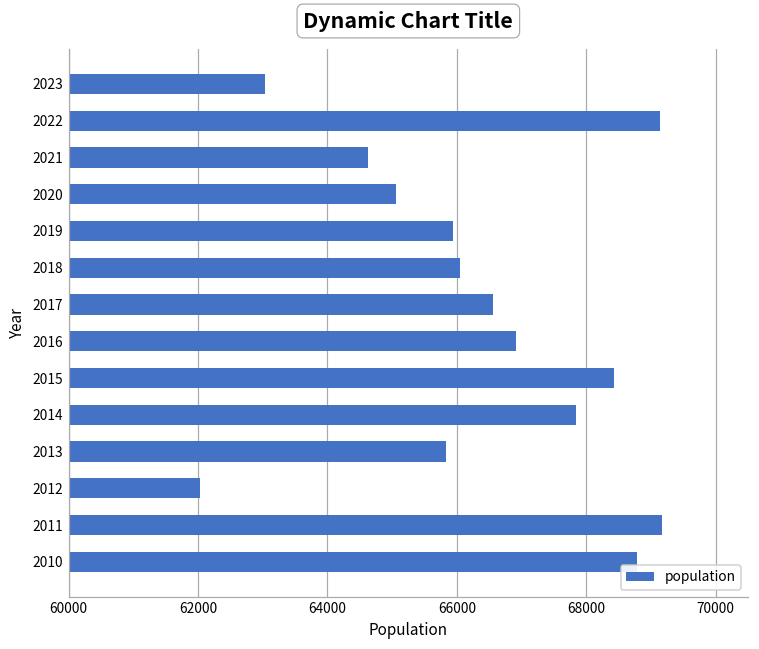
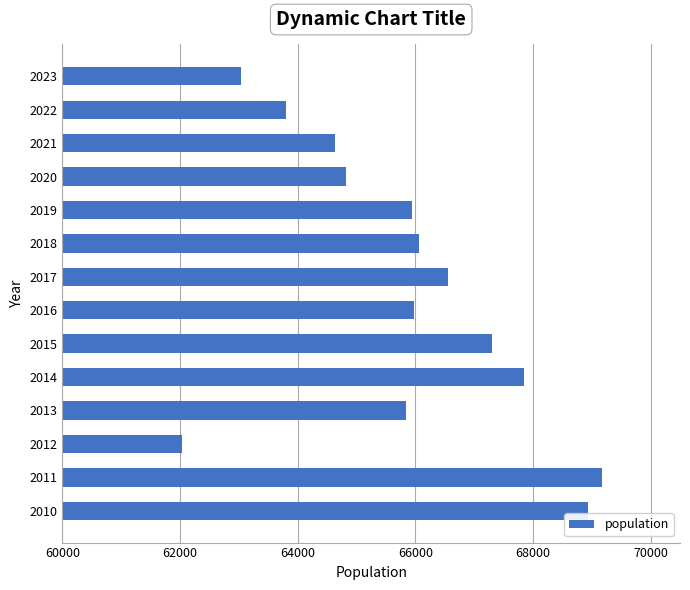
2022: 69100 -> 63800
2020: 65100 -> 64800
2016: 66900 -> 66000
2015: 68400 -> 67300
2010: 68800 -> 68900
